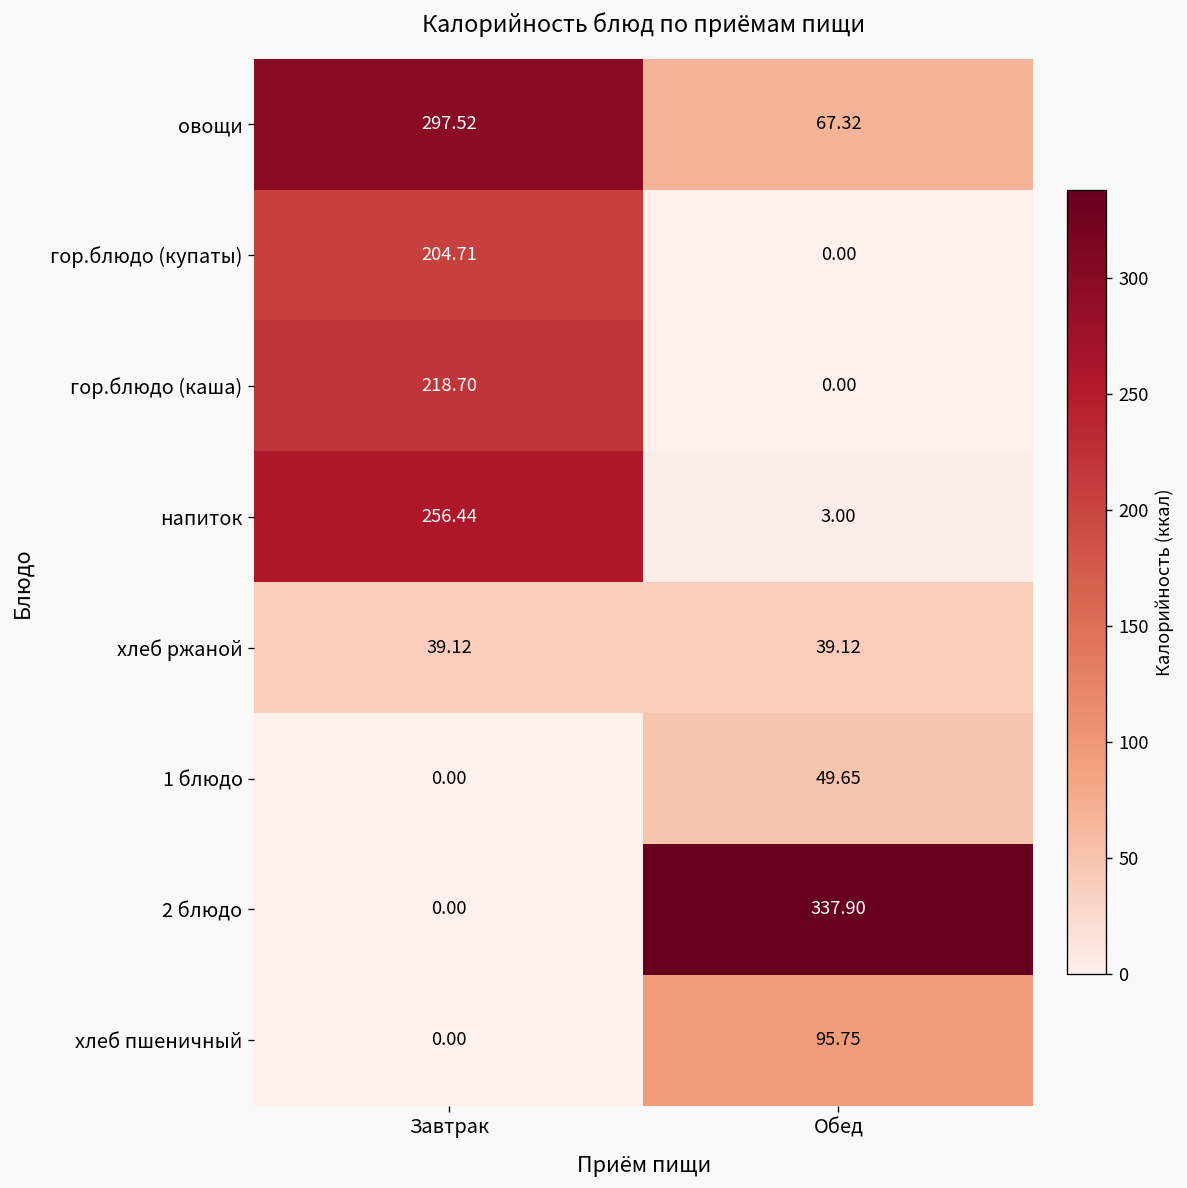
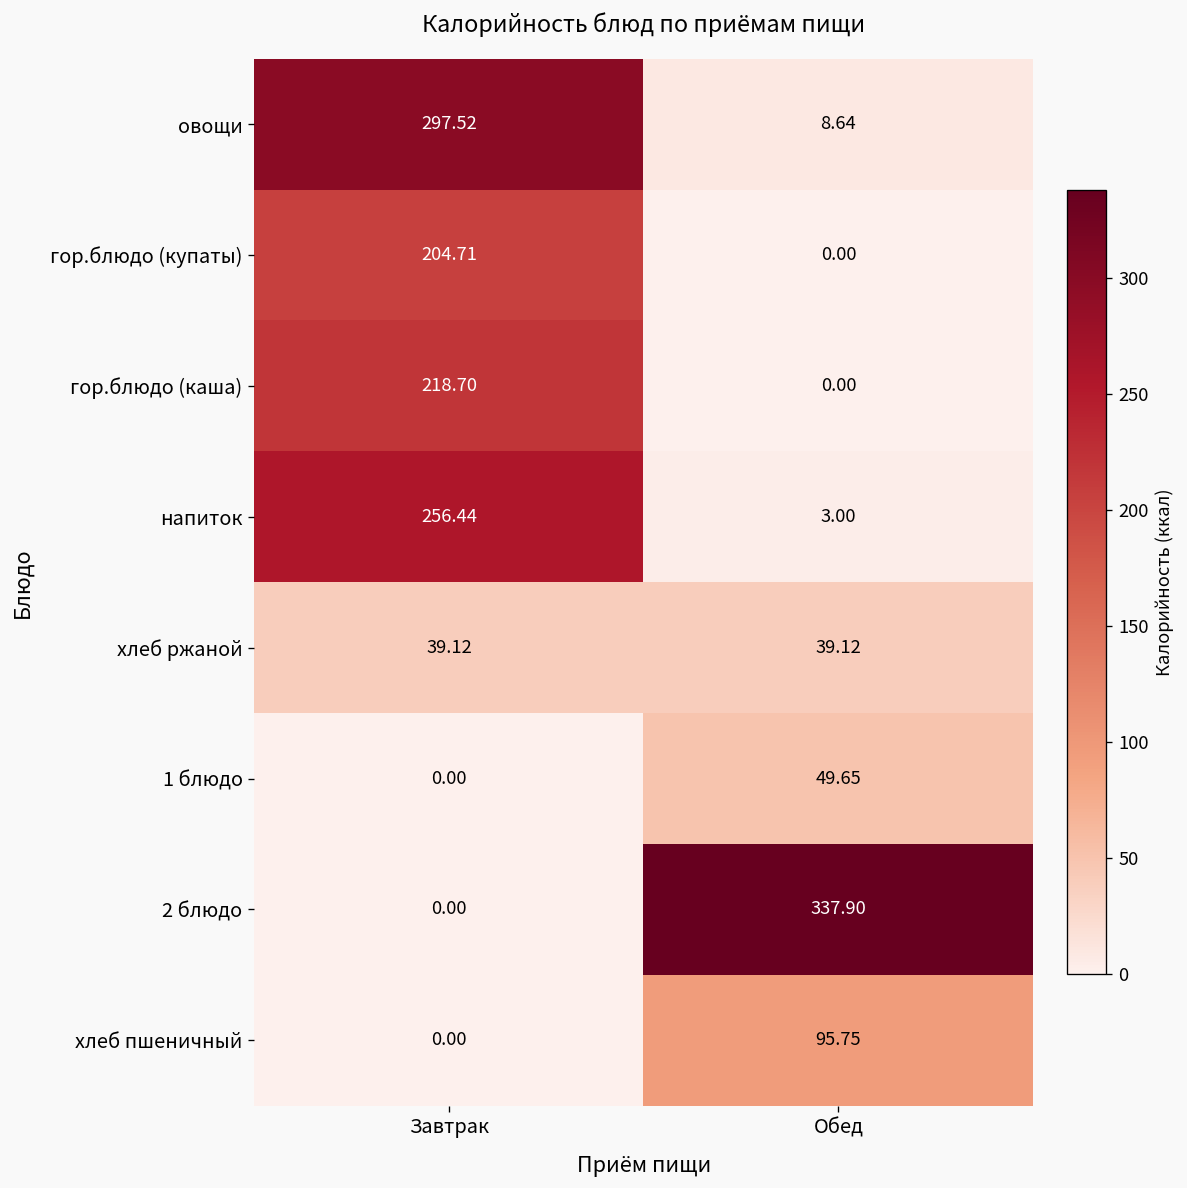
овощи, Обед: 67.32 -> 8.64
